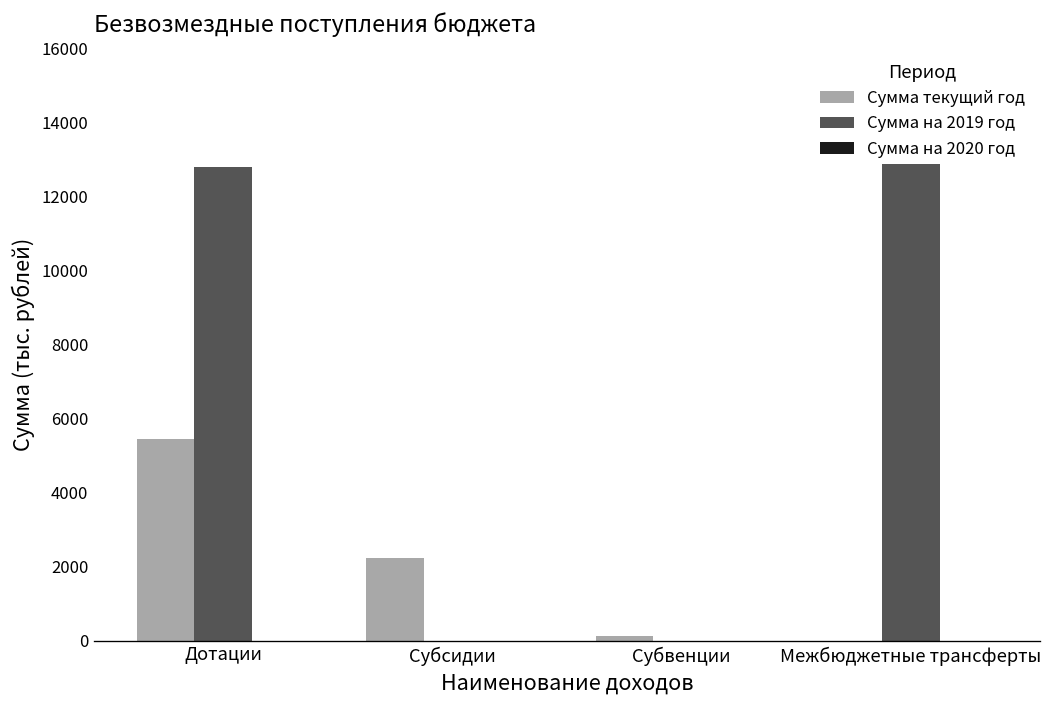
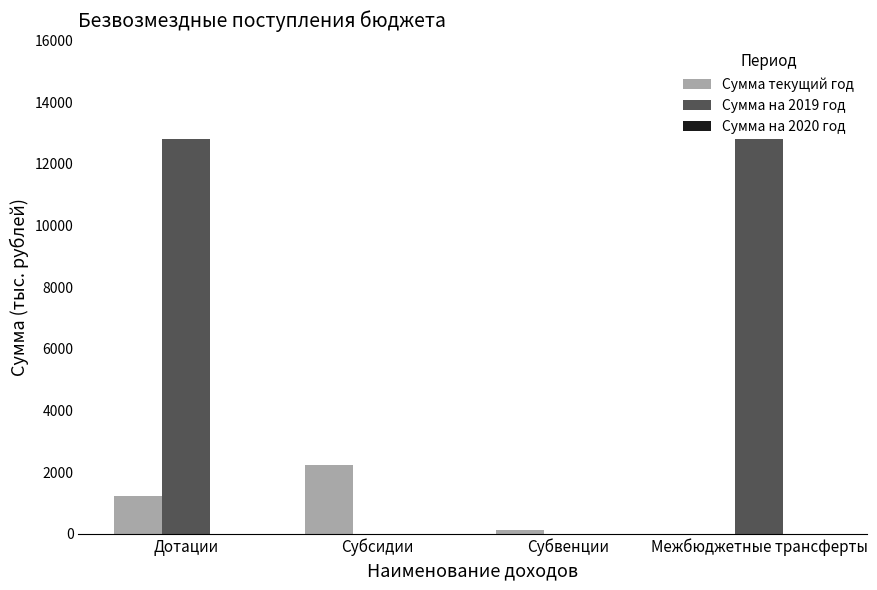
Сумма текущий год, Дотации: 5500 -> 1200
